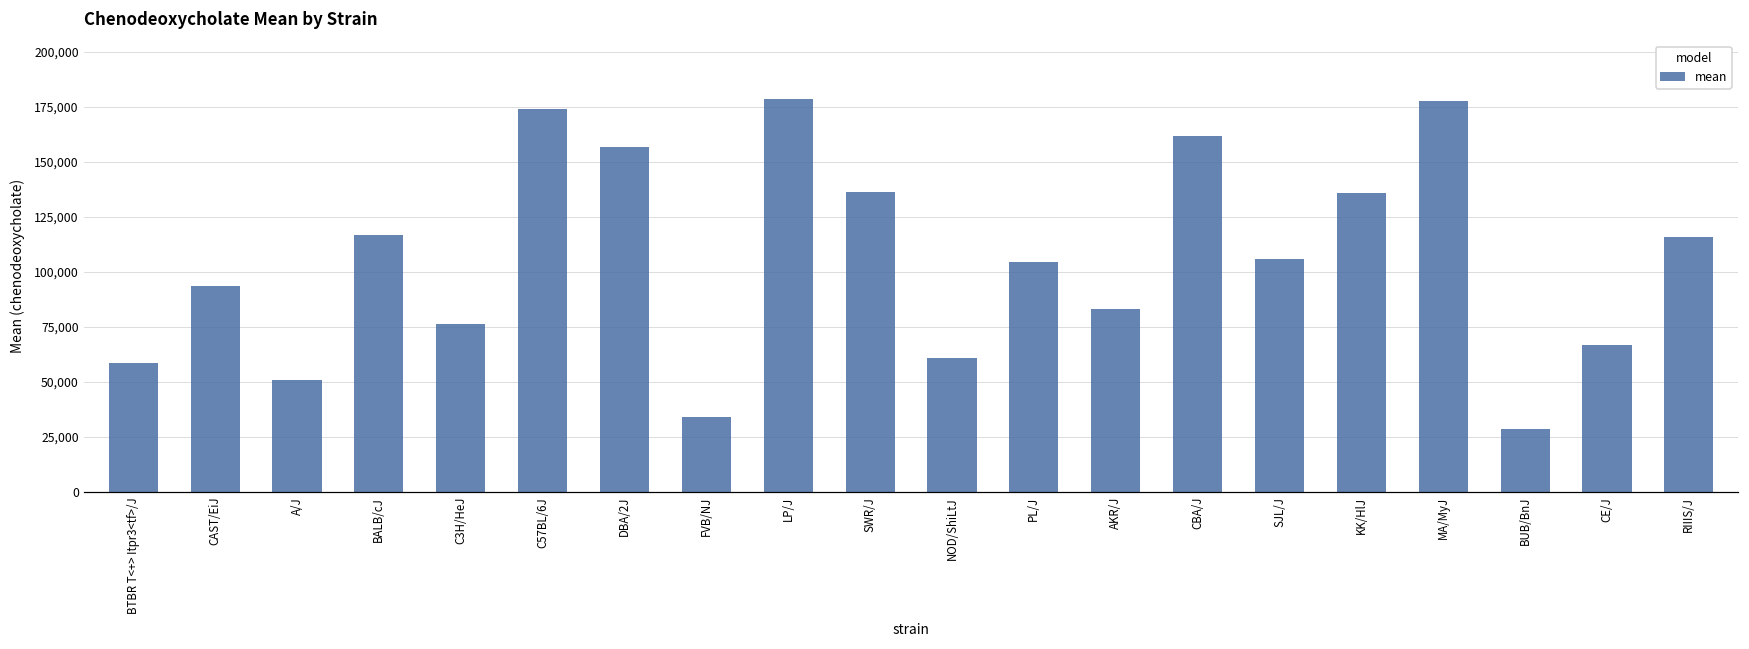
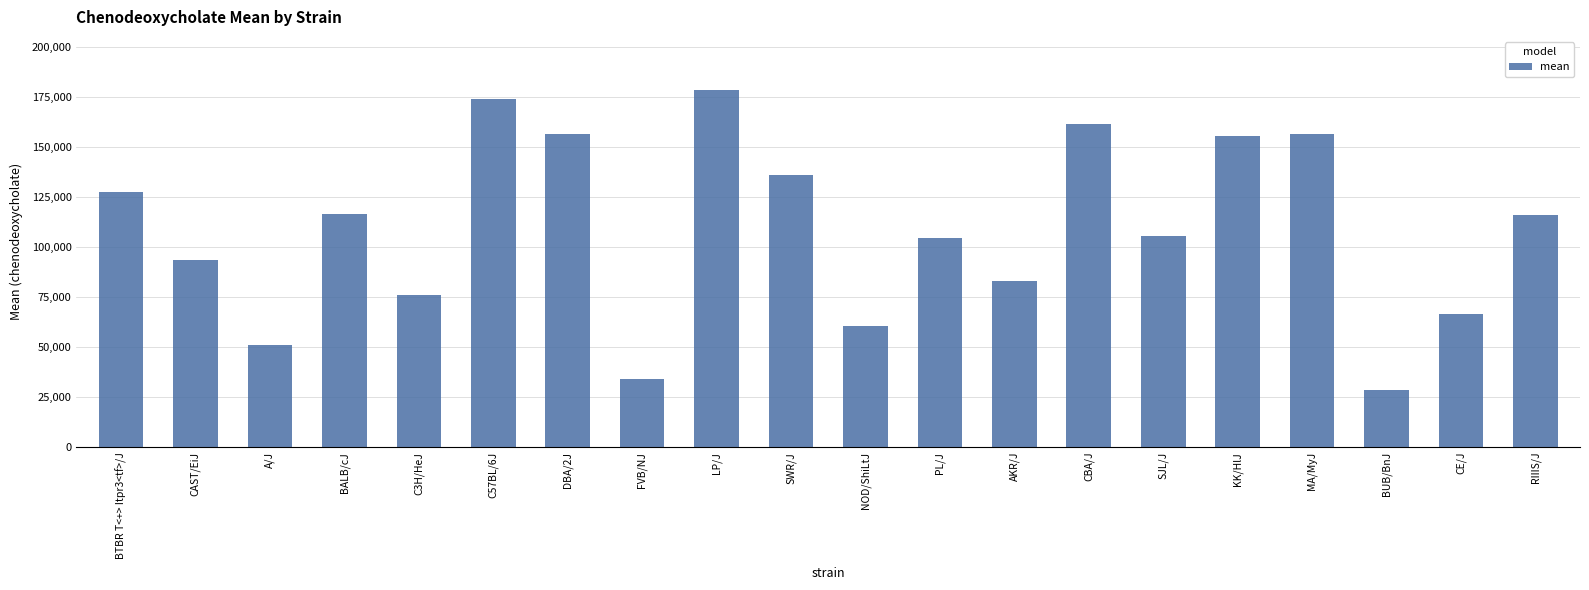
BTBR T<+> Itpr3<tf>/J: 58,000 -> 127,000
KK/HlJ: 136,000 -> 156,000
MA/MyJ: 177,000 -> 157,000
